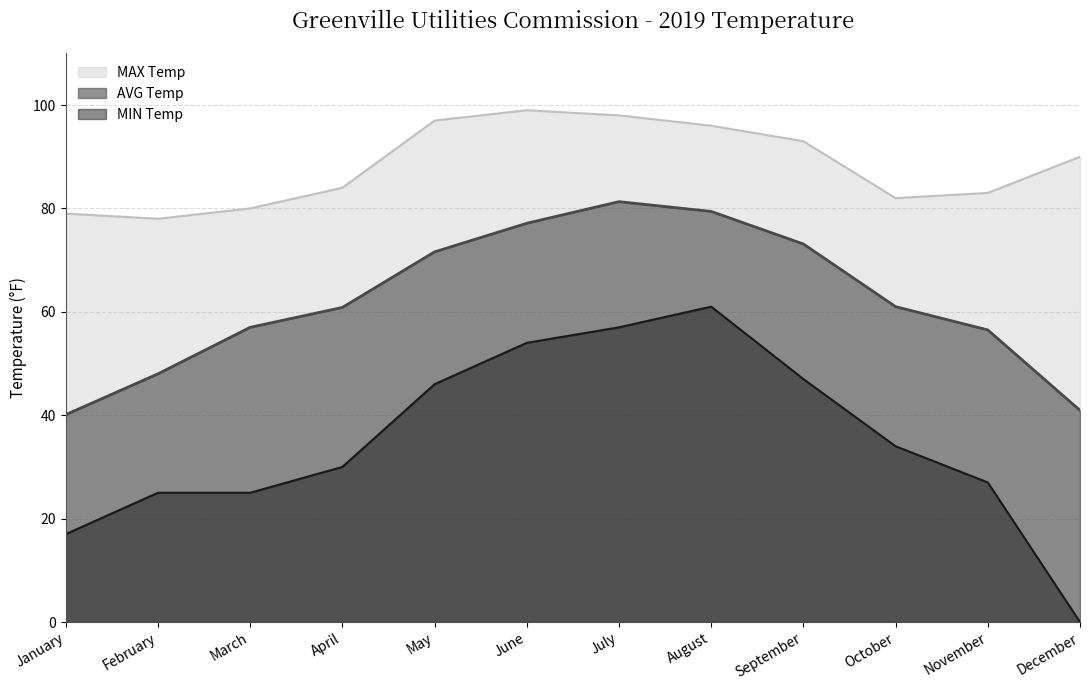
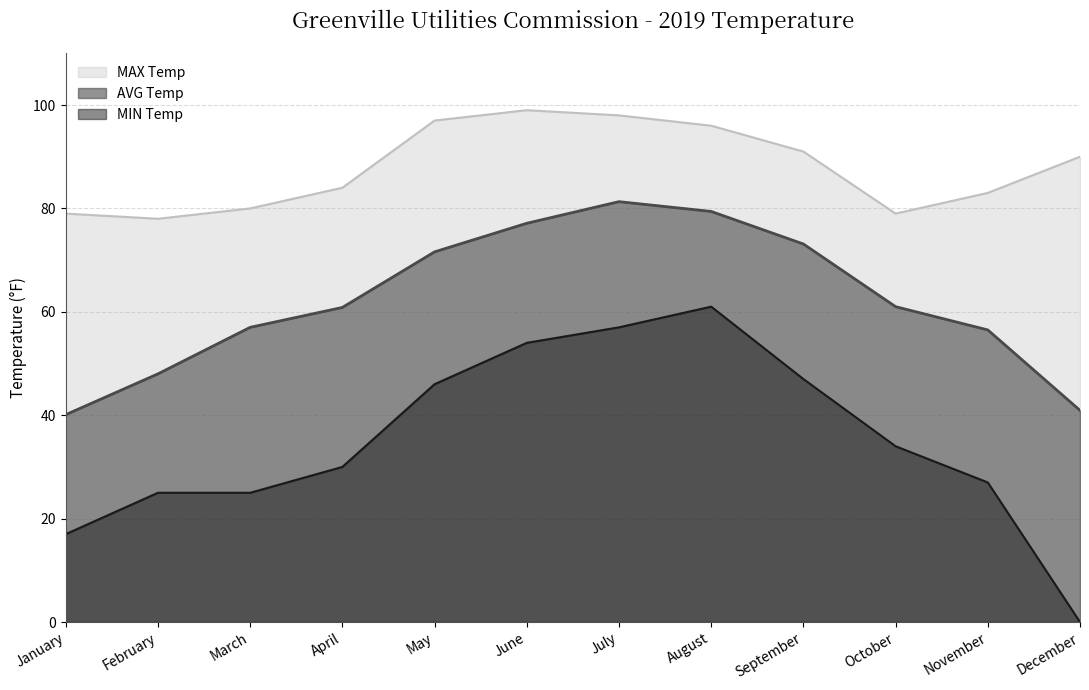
MAX Temp, September: 93 -> 91
MAX Temp, October: 82 -> 79
